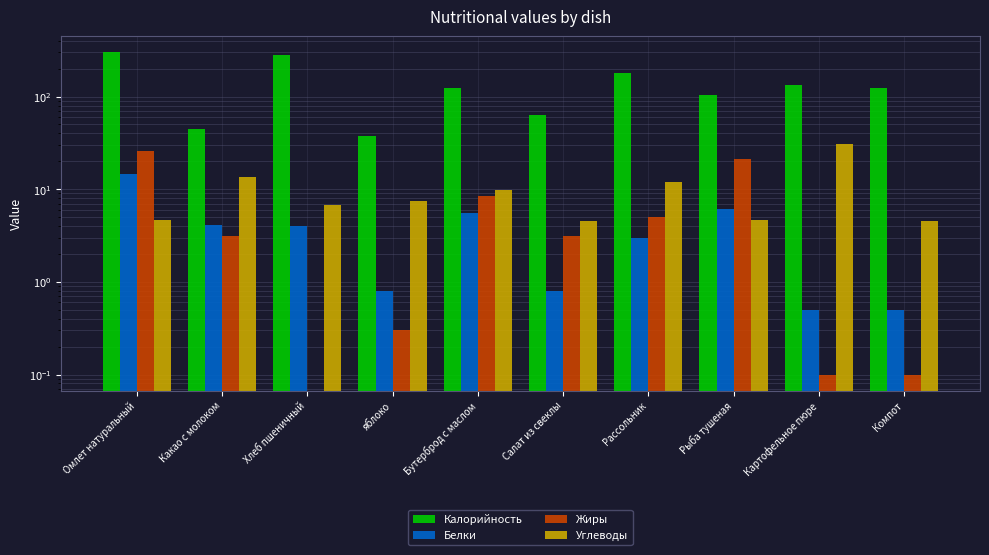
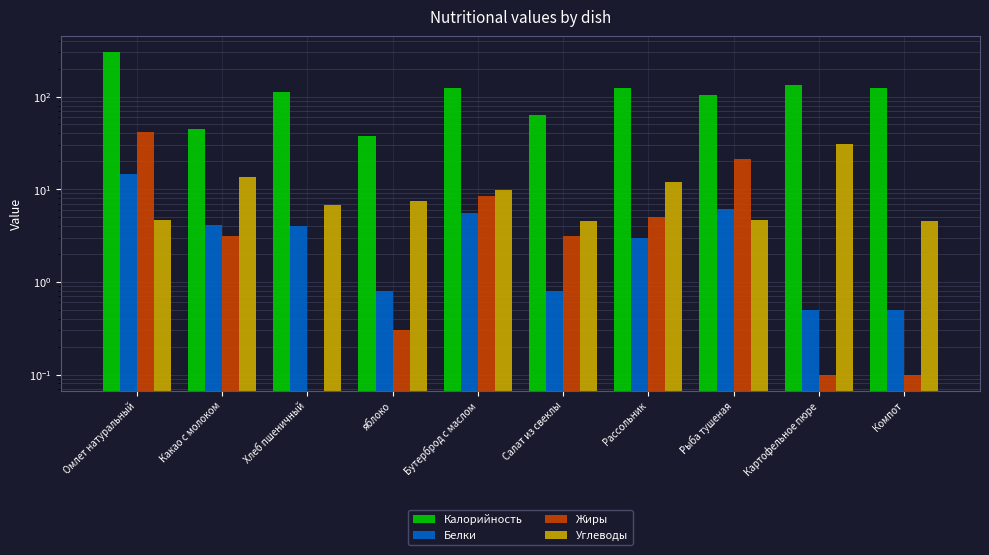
Жиры, Омлет натуральный: 26 -> 40
Калорийность, Хлеб пшеничный: 280 -> 110
Калорийность, Рассольник: 180 -> 120
